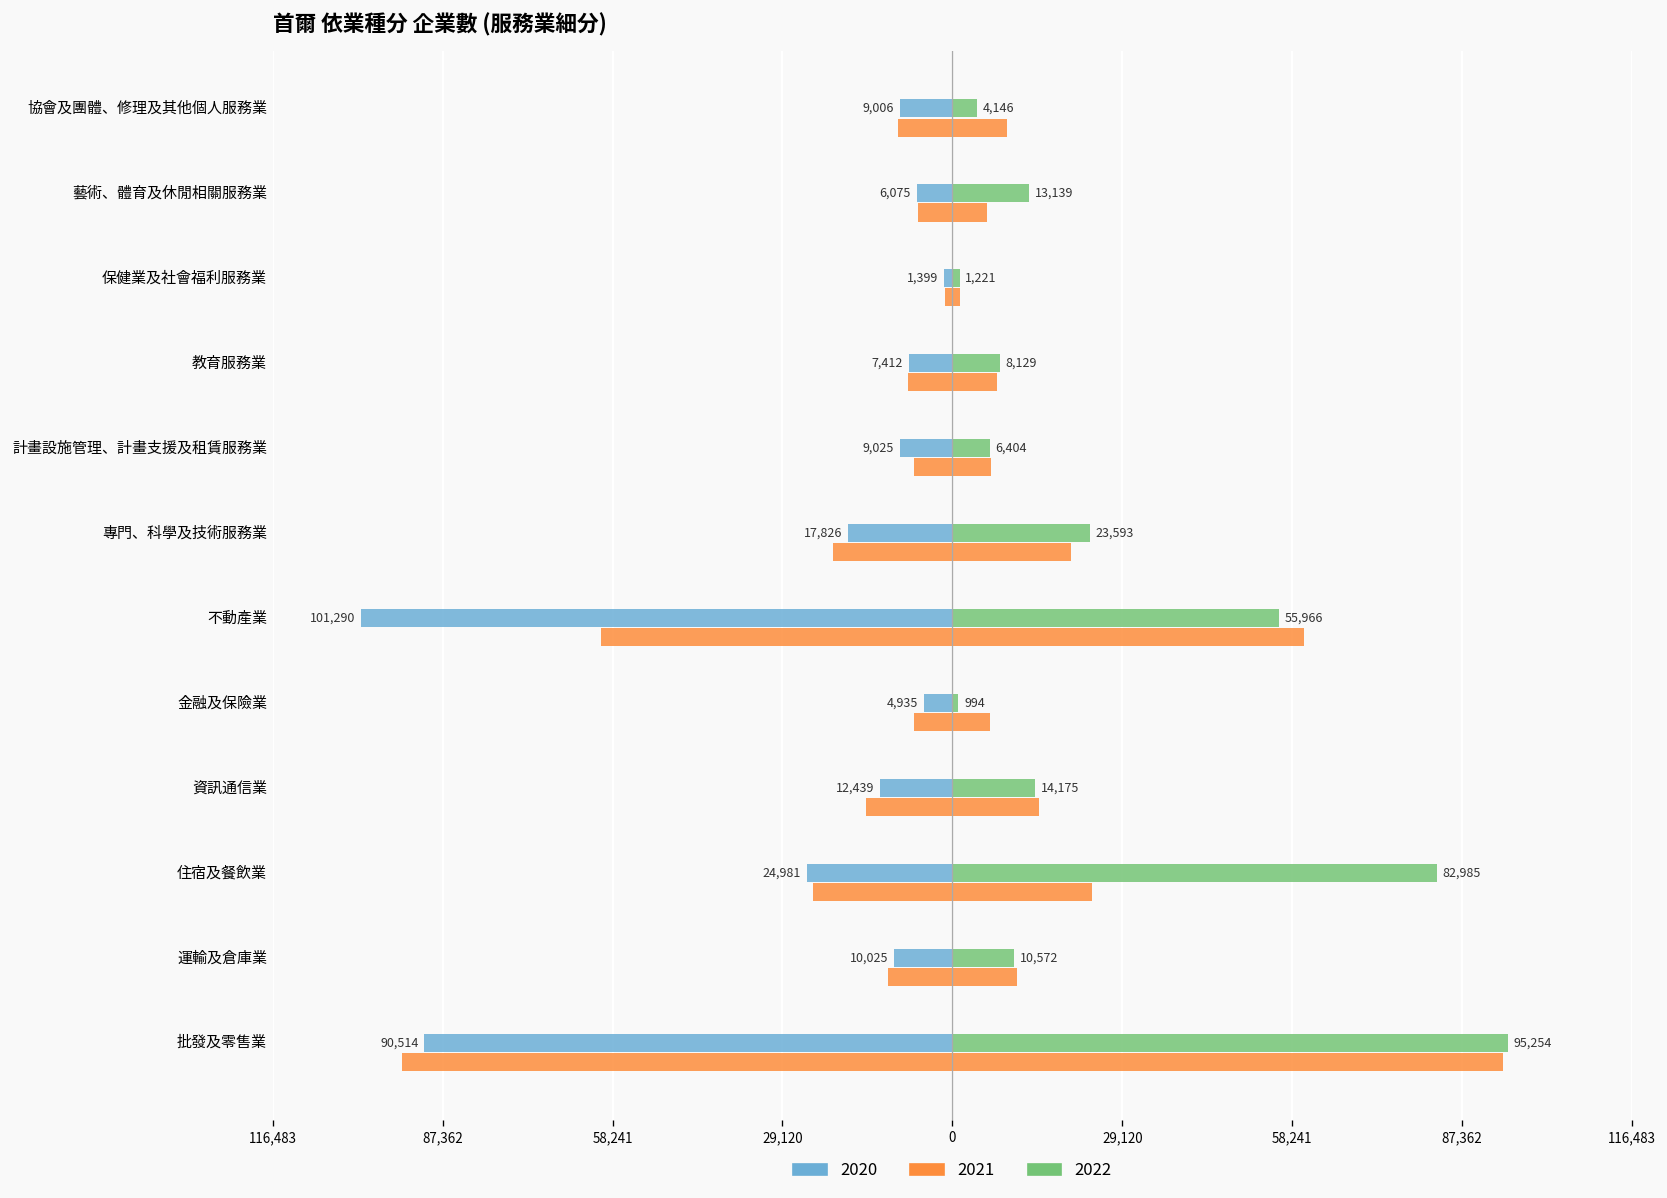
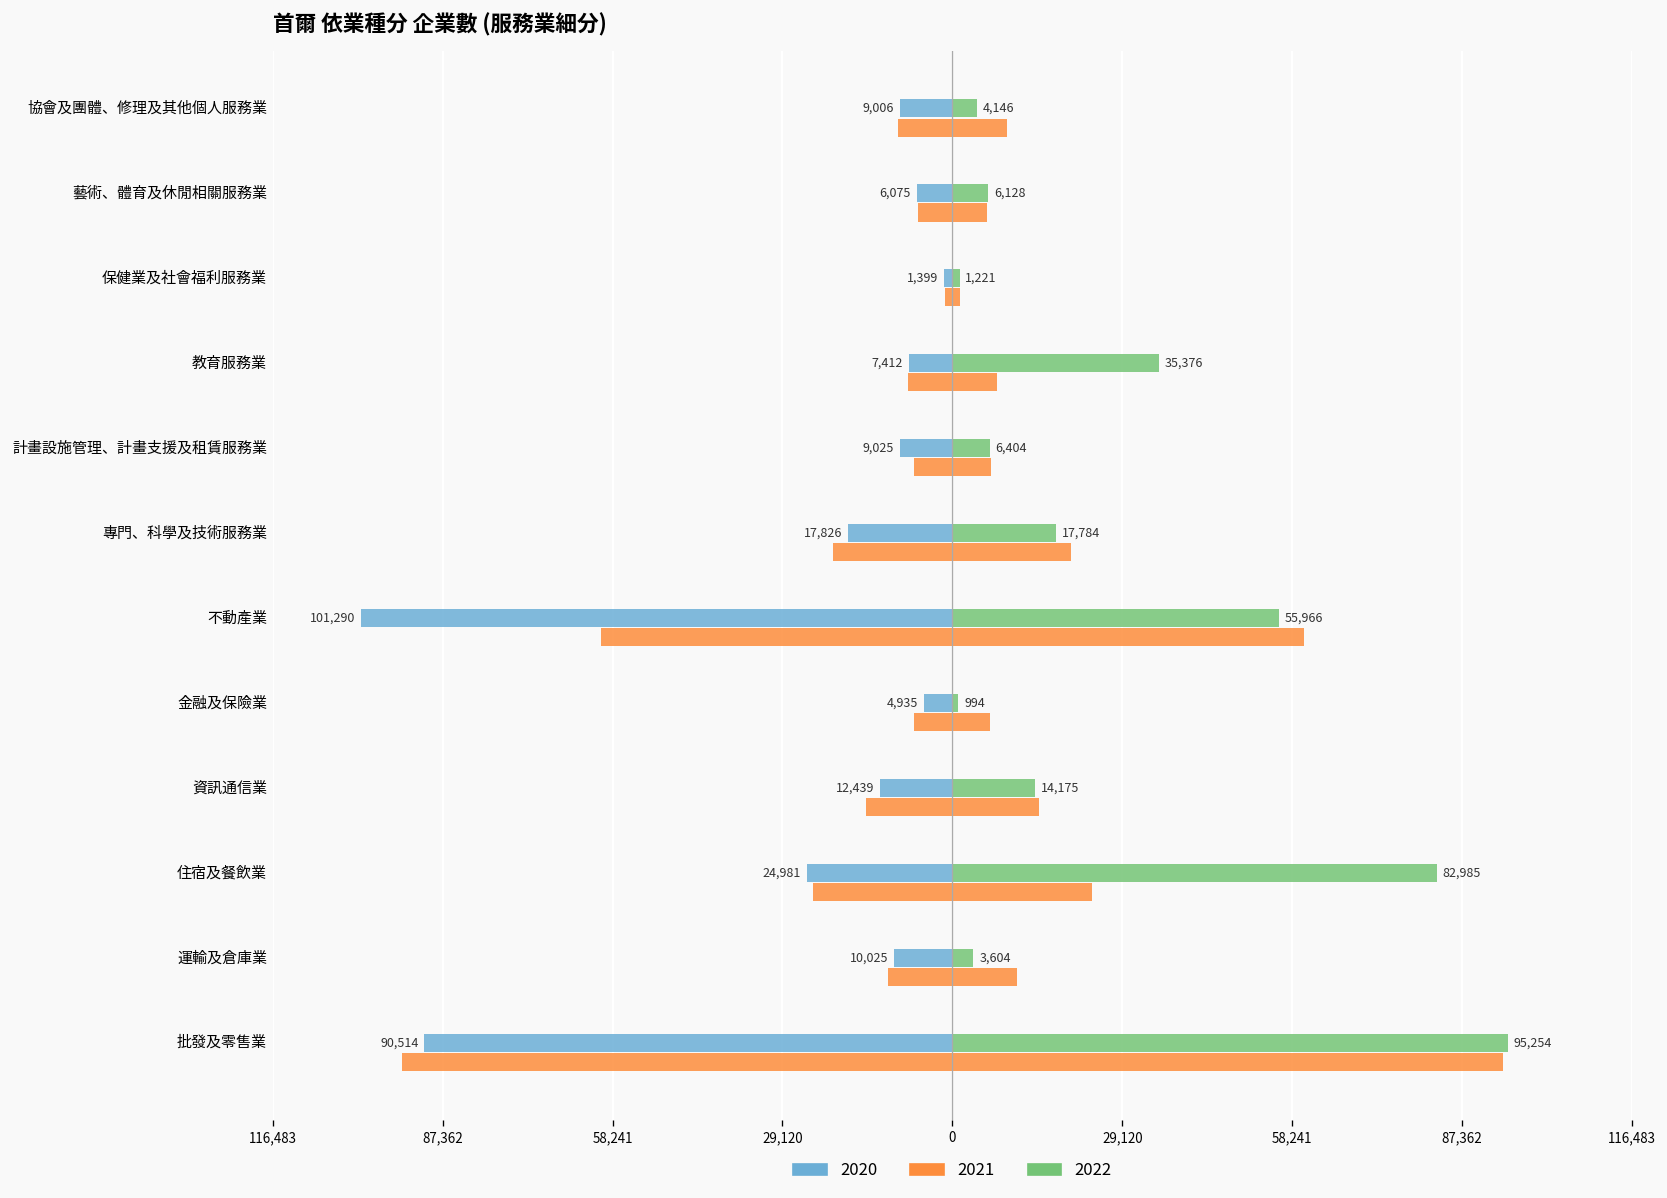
2022, 藝術、體育及休閒相關服務業: 13,139 -> 6,128
2022, 教育服務業: 8,129 -> 35,376
2022, 專門、科學及技術服務業: 23,593 -> 17,784
2022, 運輸及倉庫業: 10,572 -> 3,604
